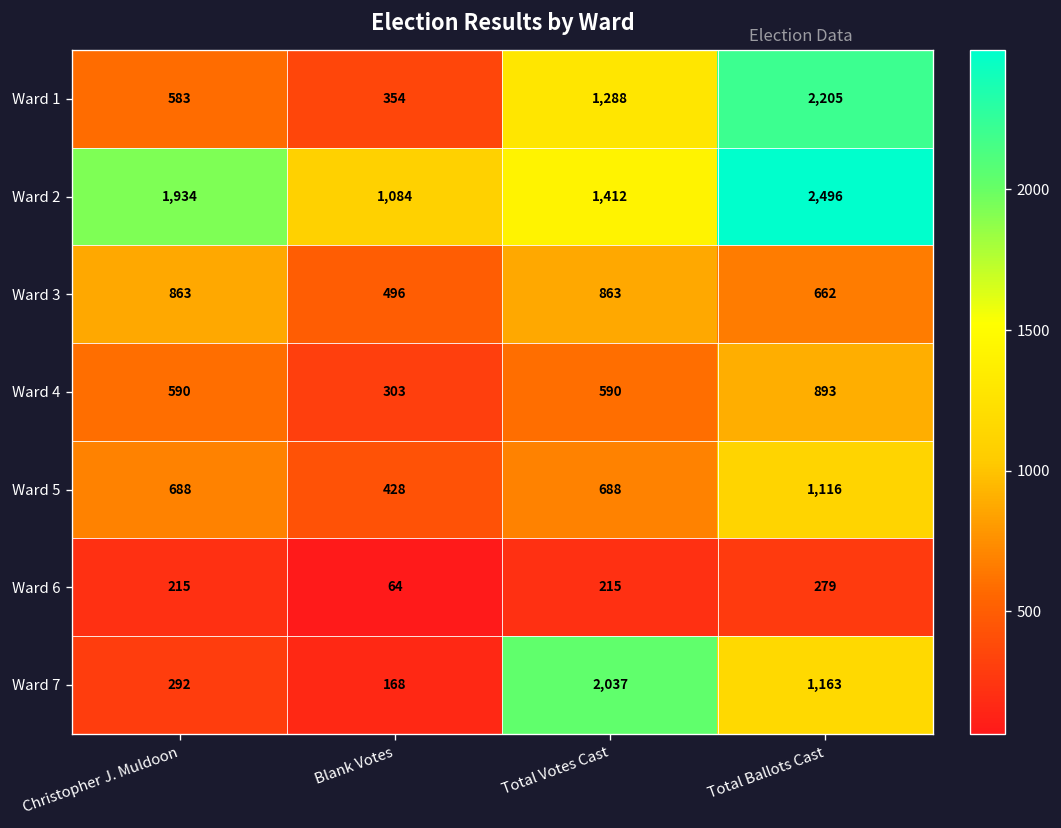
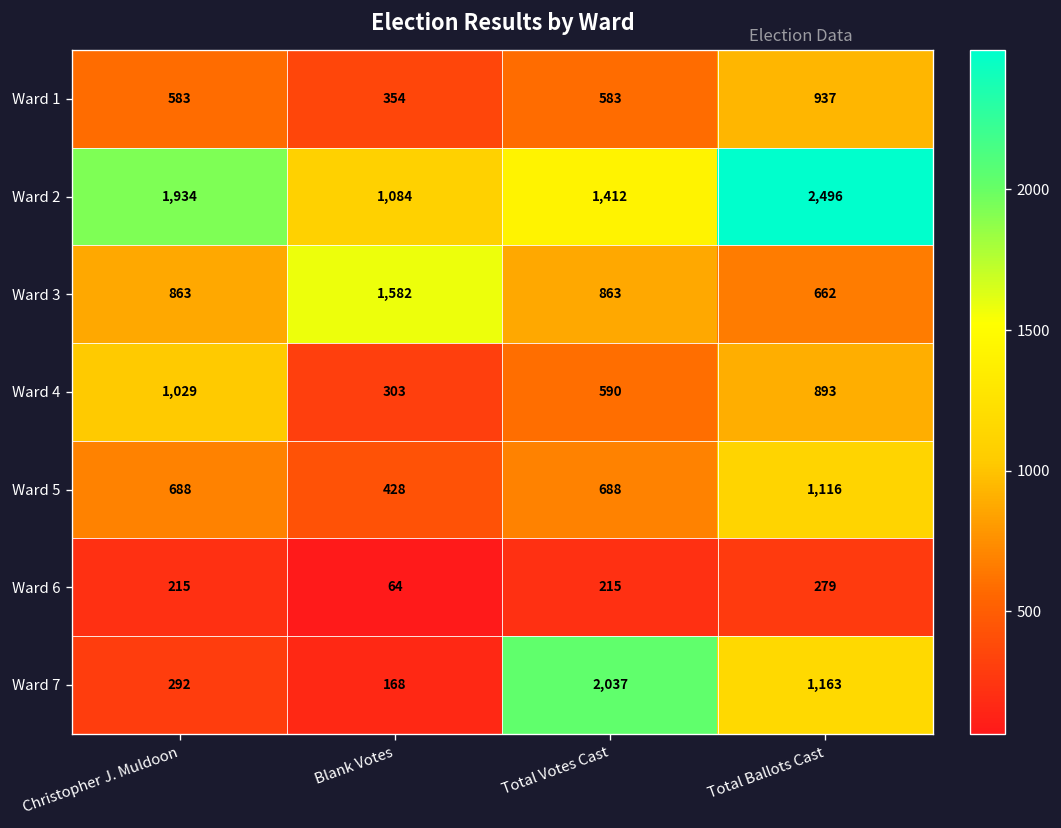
Ward 1, Total Votes Cast: 1,288 -> 583
Ward 1, Total Ballots Cast: 2,205 -> 937
Ward 3, Blank Votes: 496 -> 1,582
Ward 4, Christopher J. Muldoon: 590 -> 1,029
